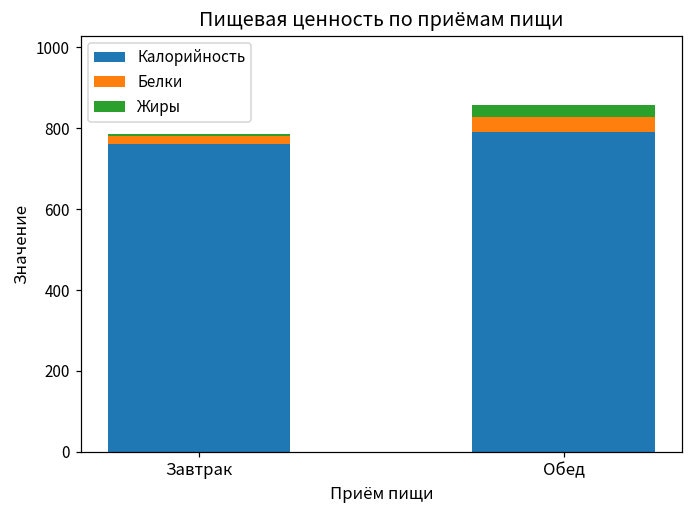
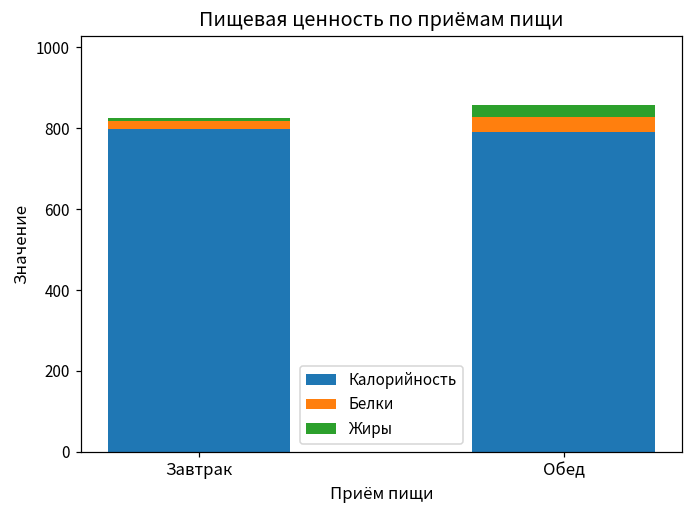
Калорийность, Завтрак: 760 -> 800
